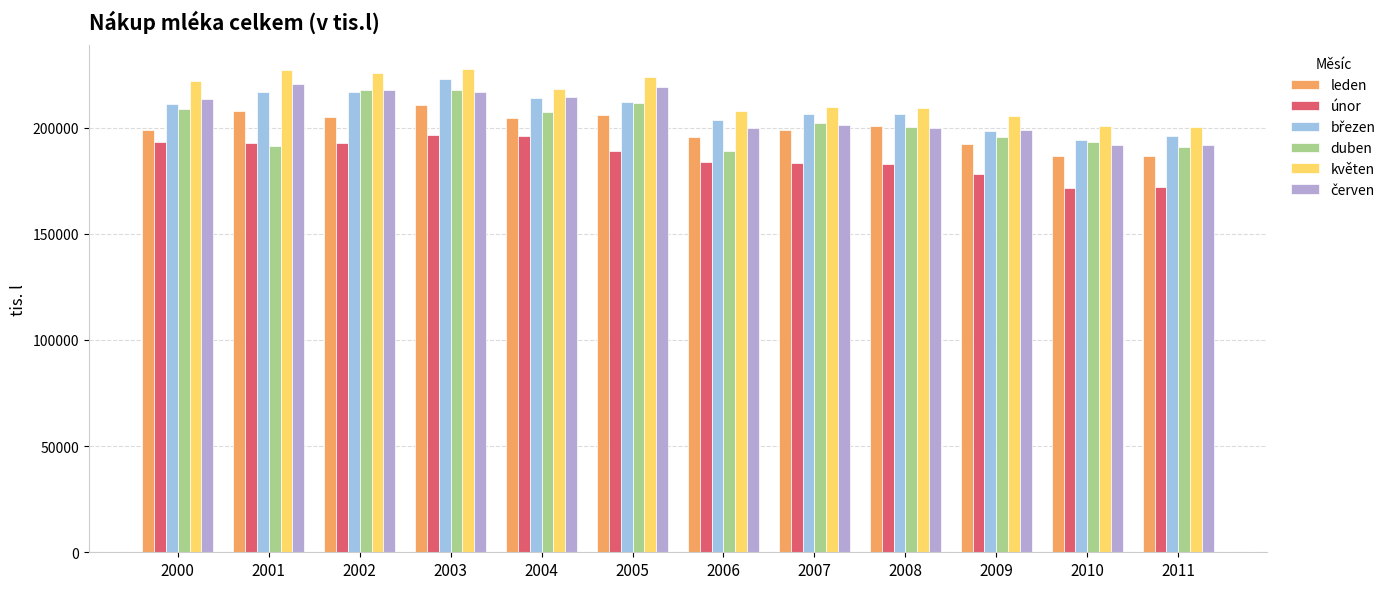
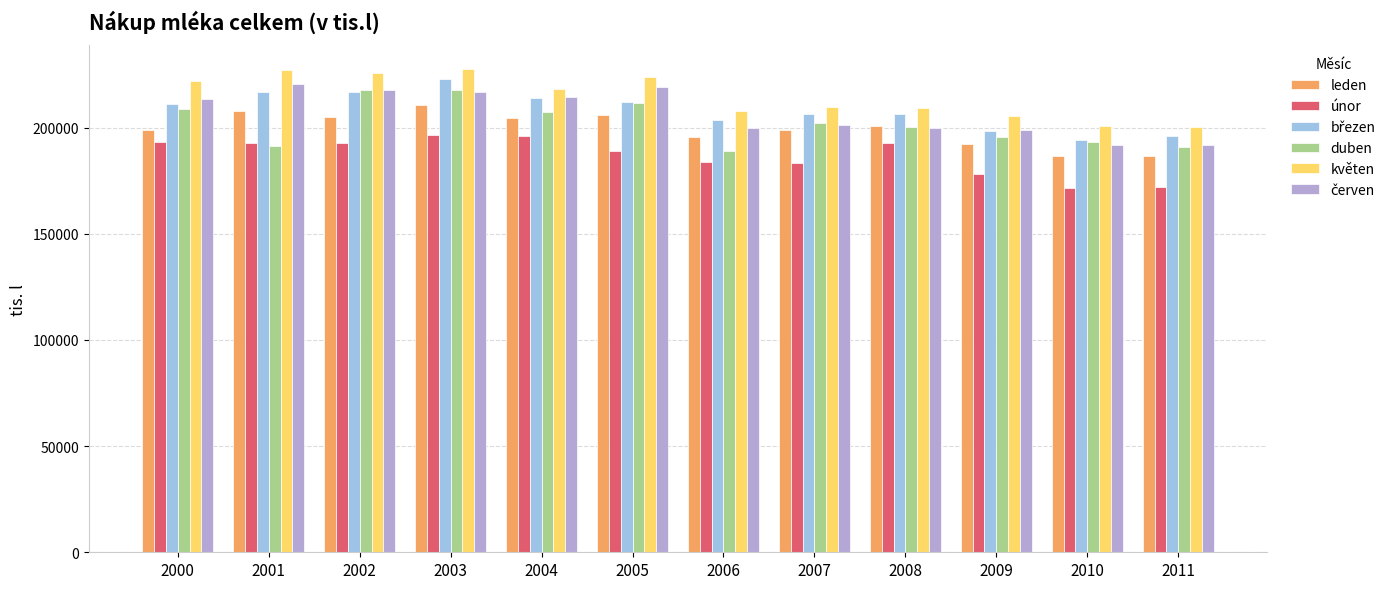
únor, 2008: 183000 -> 193000
